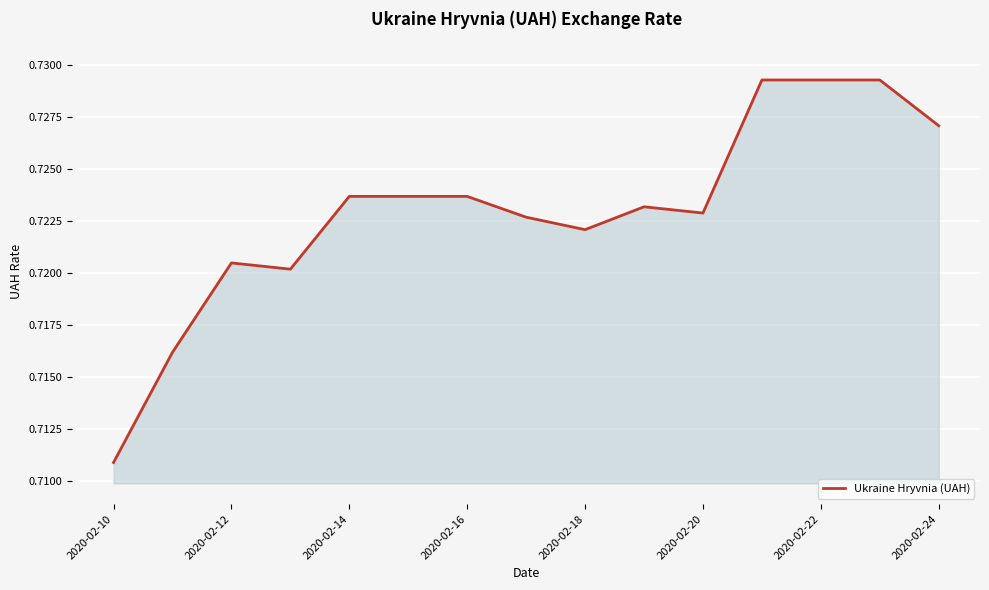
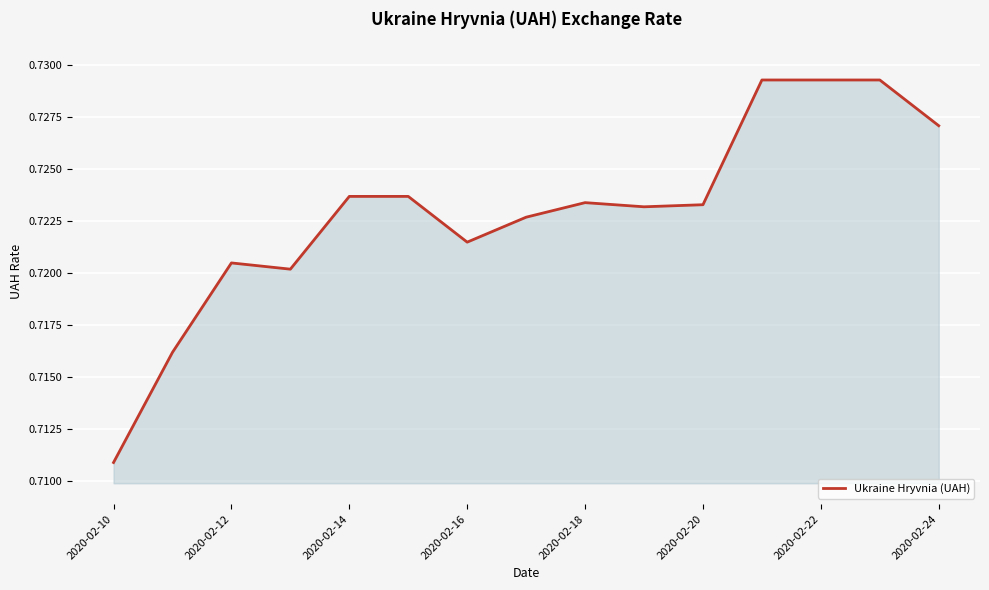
2020-02-16: 0.7237 -> 0.7215
2020-02-18: 0.7221 -> 0.7234
2020-02-20: 0.7229 -> 0.7233
